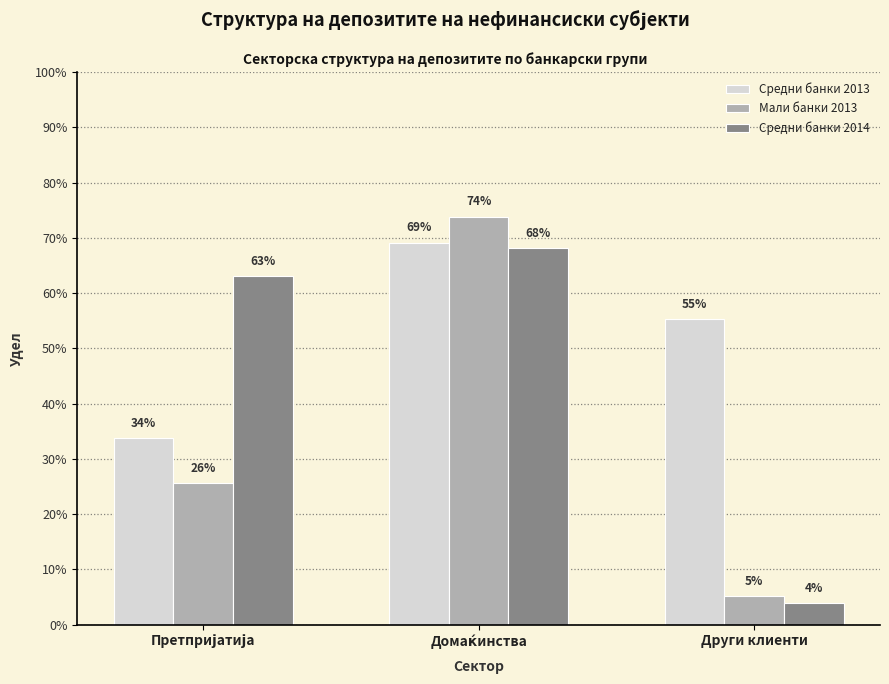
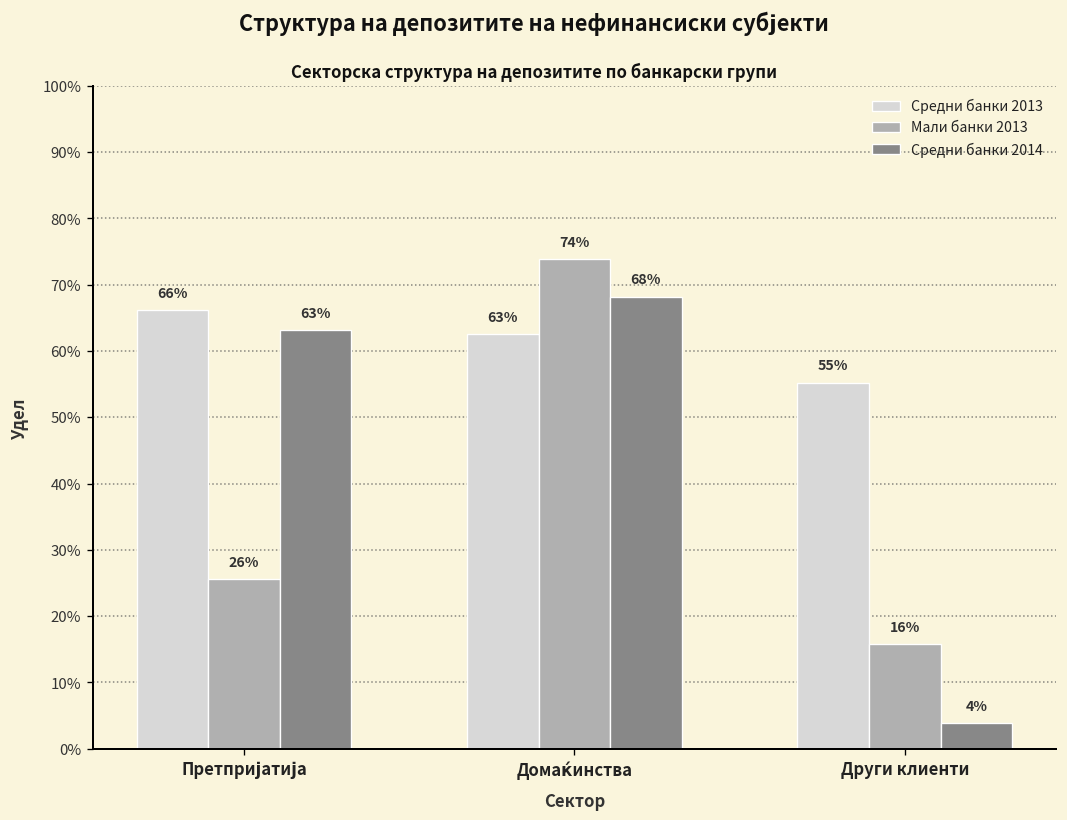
Средни банки 2013, Претпријатија: 34% -> 66%
Средни банки 2013, Домаќинства: 69% -> 63%
Мали банки 2013, Други клиенти: 5% -> 16%
